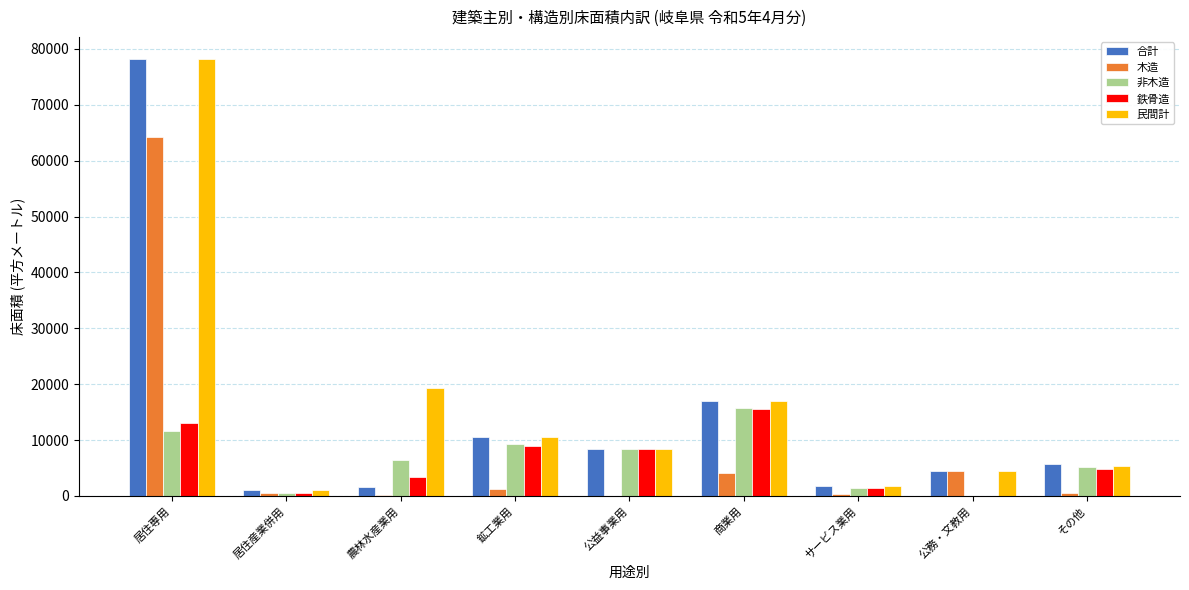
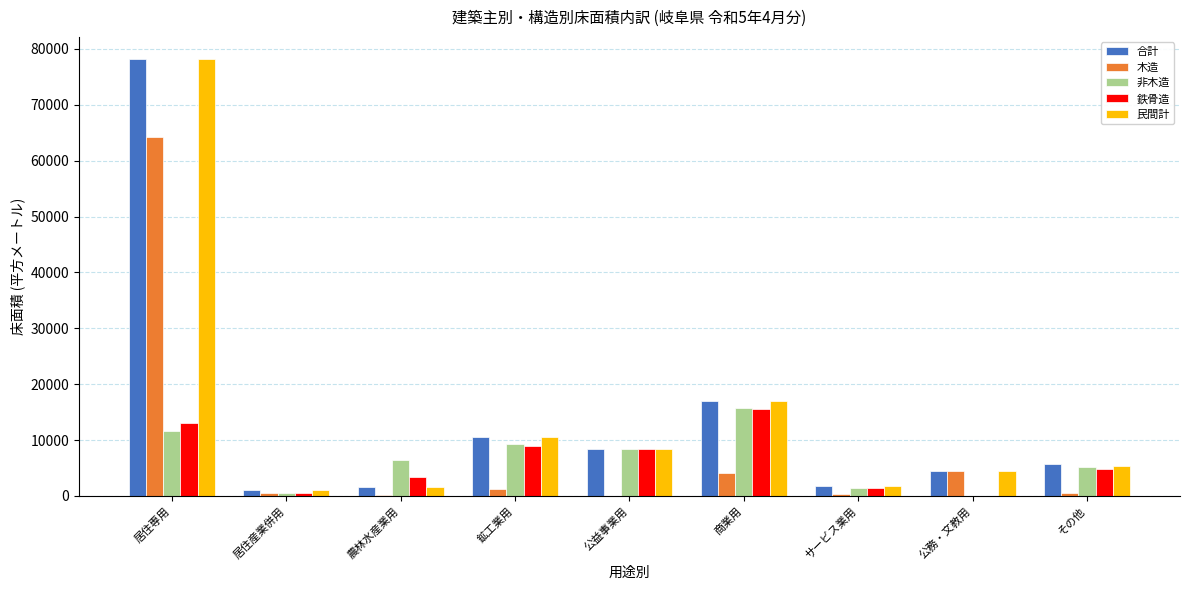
民間計, 農林水産業用: 19000 -> 2000
